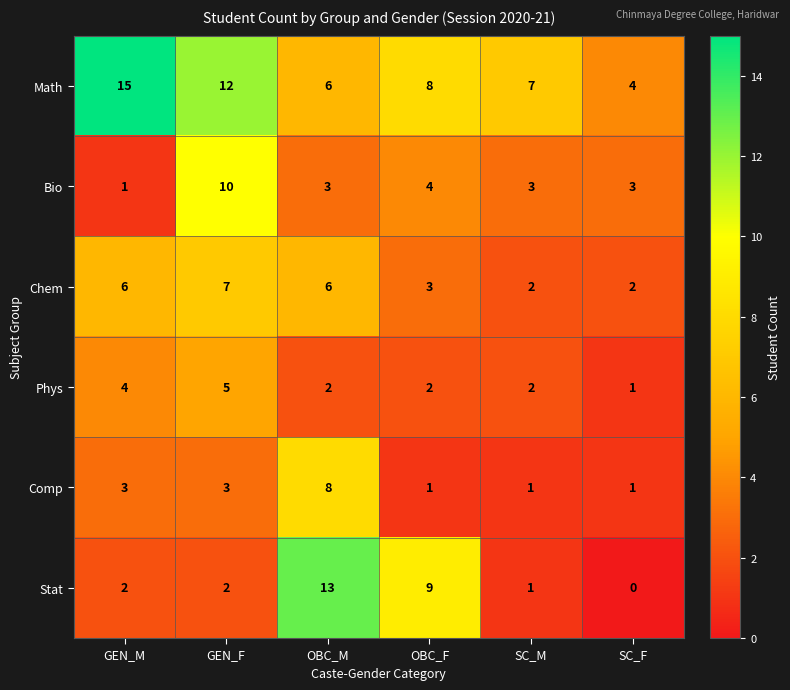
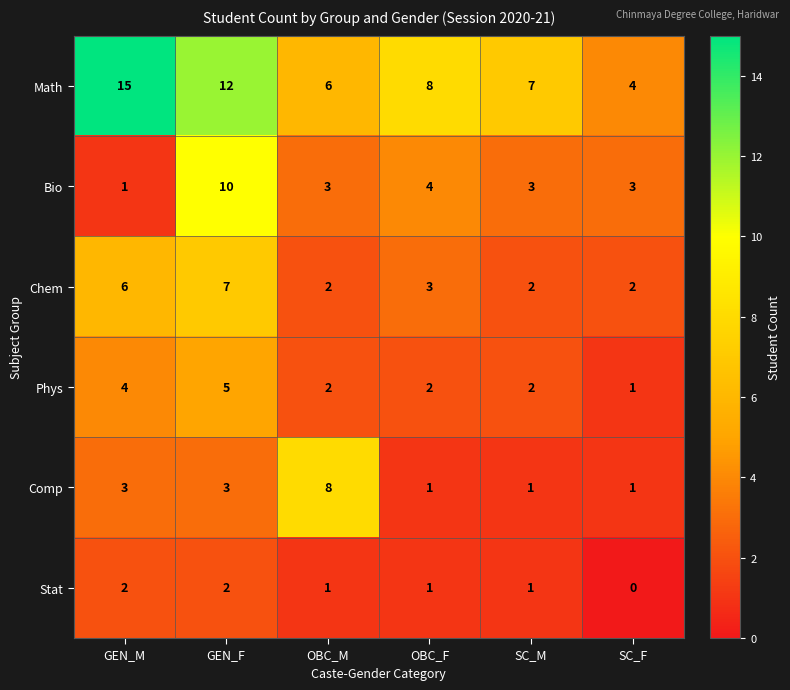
Chem, OBC_M: 6 -> 2
Stat, OBC_M: 13 -> 1
Stat, OBC_F: 9 -> 1
